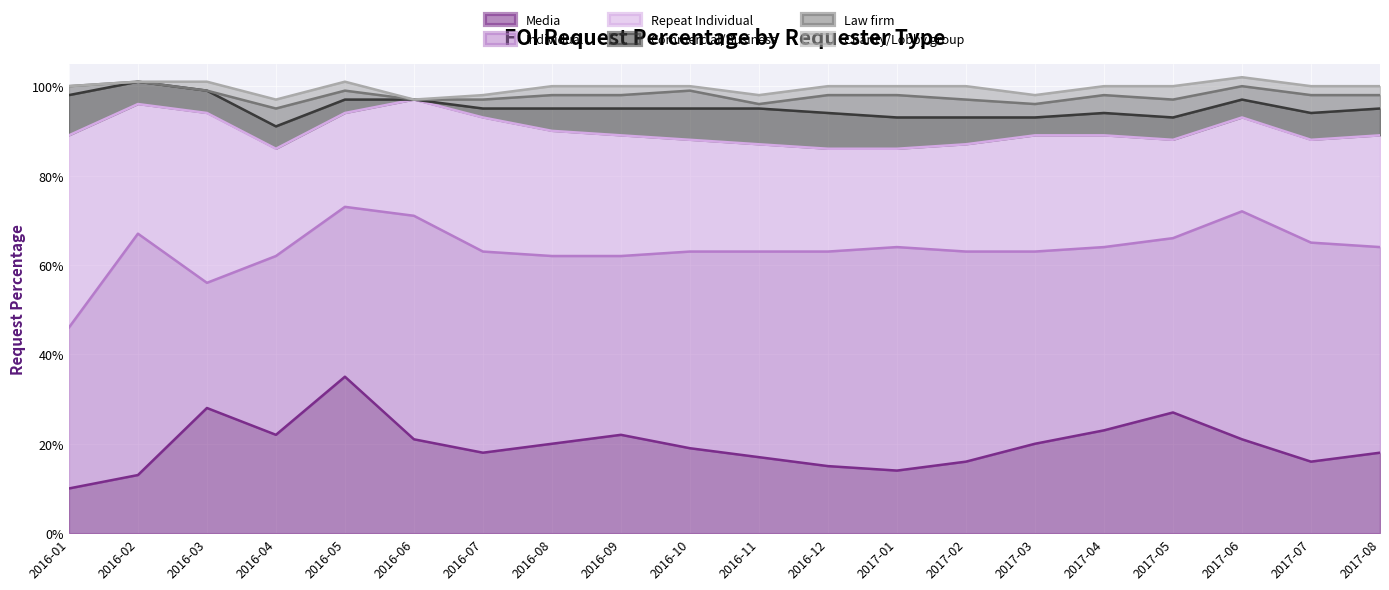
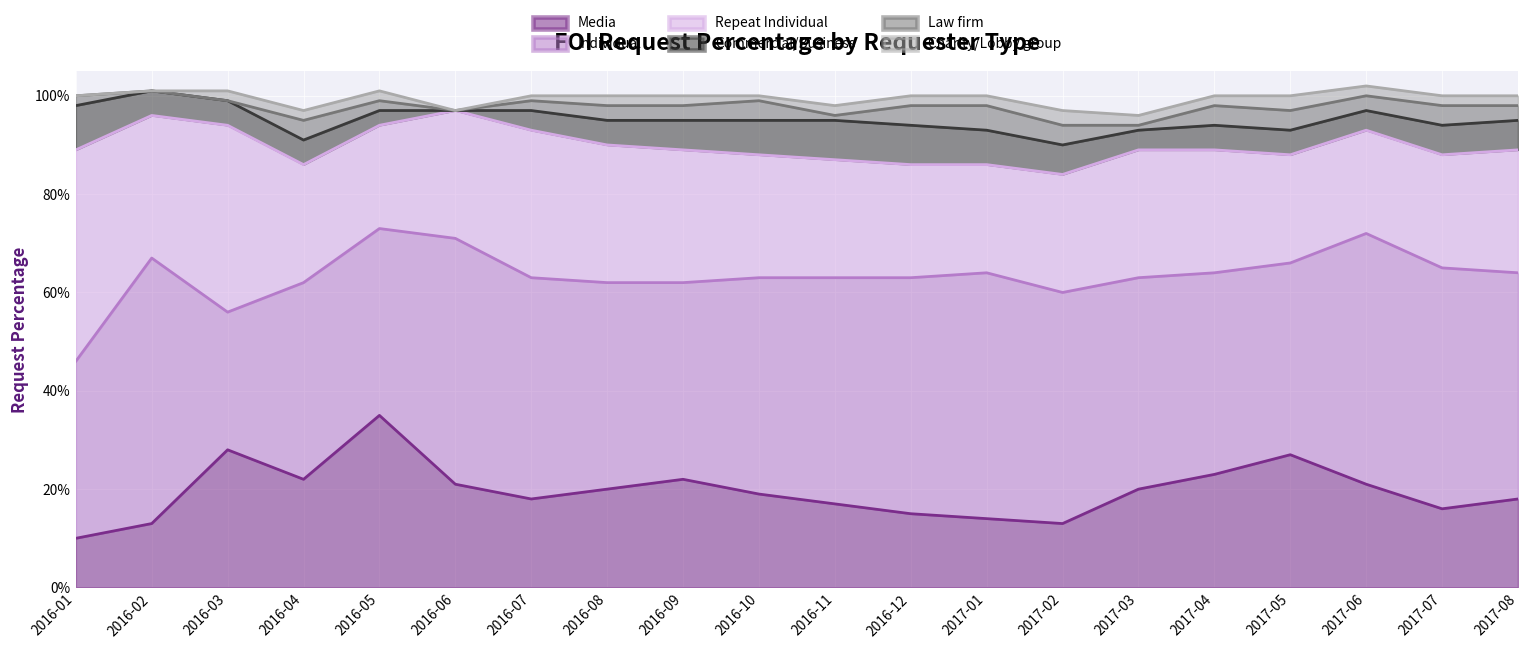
Commercial/Business, 2016-07: 2% -> 4%
Media, 2017-02: 16% -> 13%
Law firm, 2017-03: 3% -> 1%
